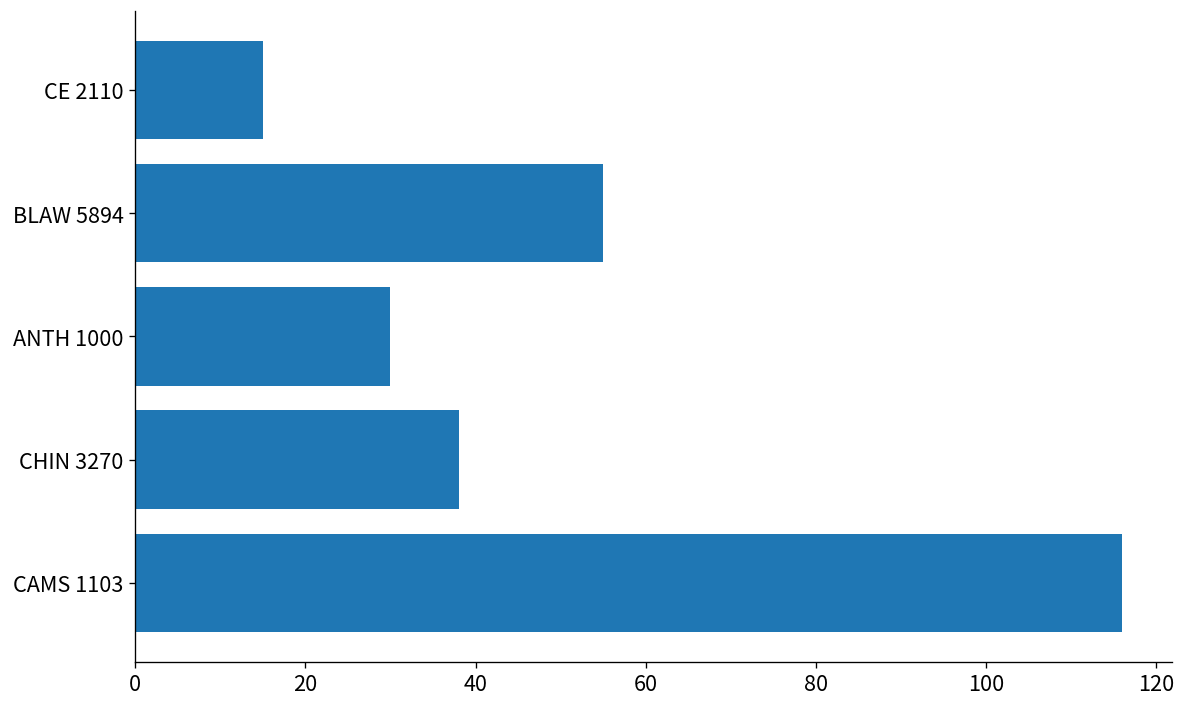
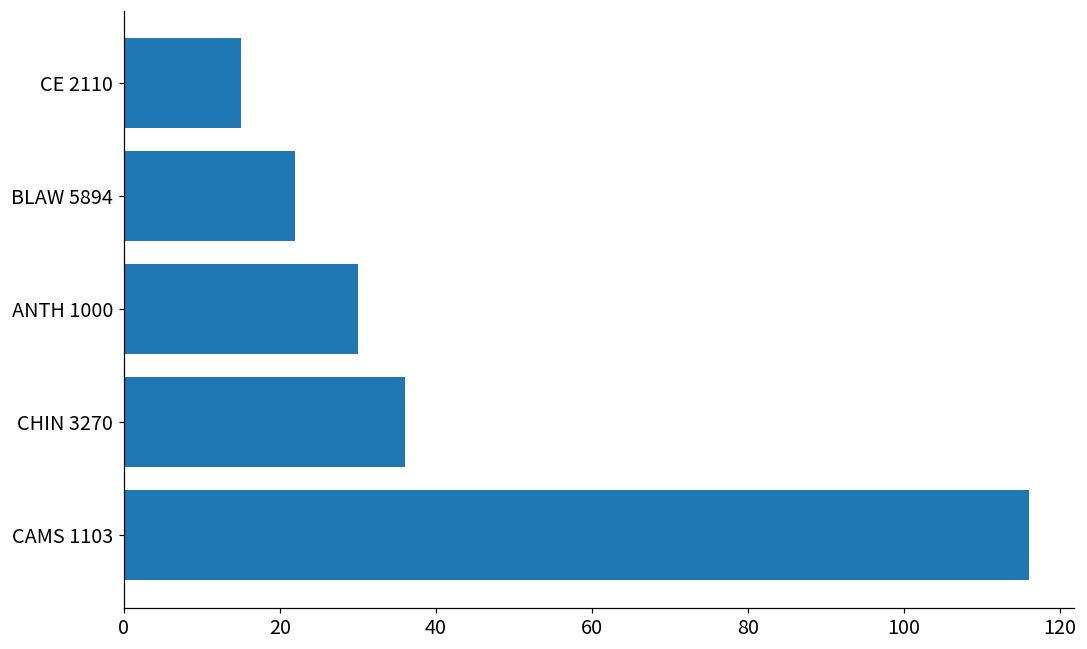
BLAW 5894: 55 -> 22
CHIN 3270: 38 -> 36
